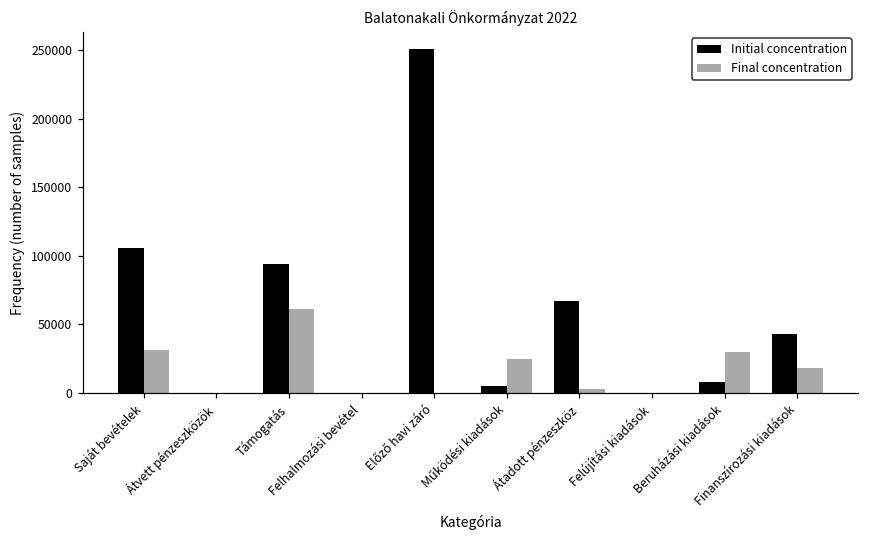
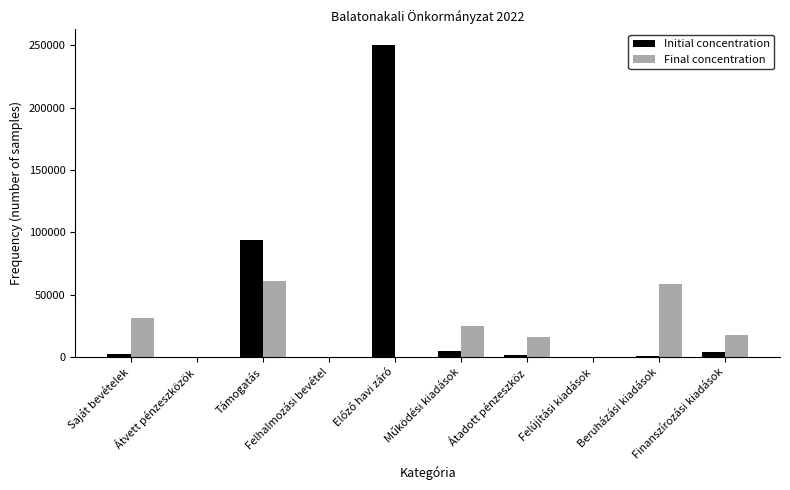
Initial concentration, Saját bevételek: 105000 -> 3000
Initial concentration, Átadott pénzeszköz: 67000 -> 2000
Final concentration, Átadott pénzeszköz: 3000 -> 16000
Initial concentration, Beruházási kiadások: 8000 -> 1000
Final concentration, Beruházási kiadások: 30000 -> 59000
Initial concentration, Finanszírozási kiadások: 43000 -> 4000
